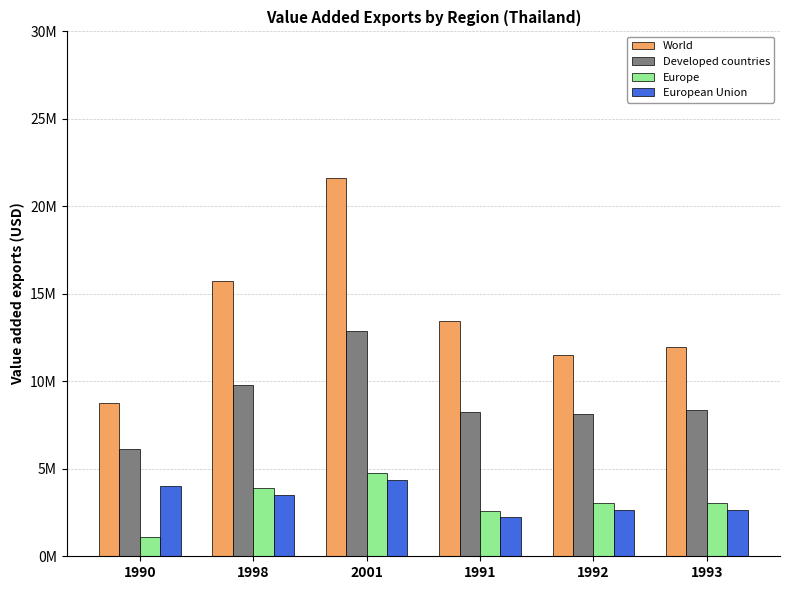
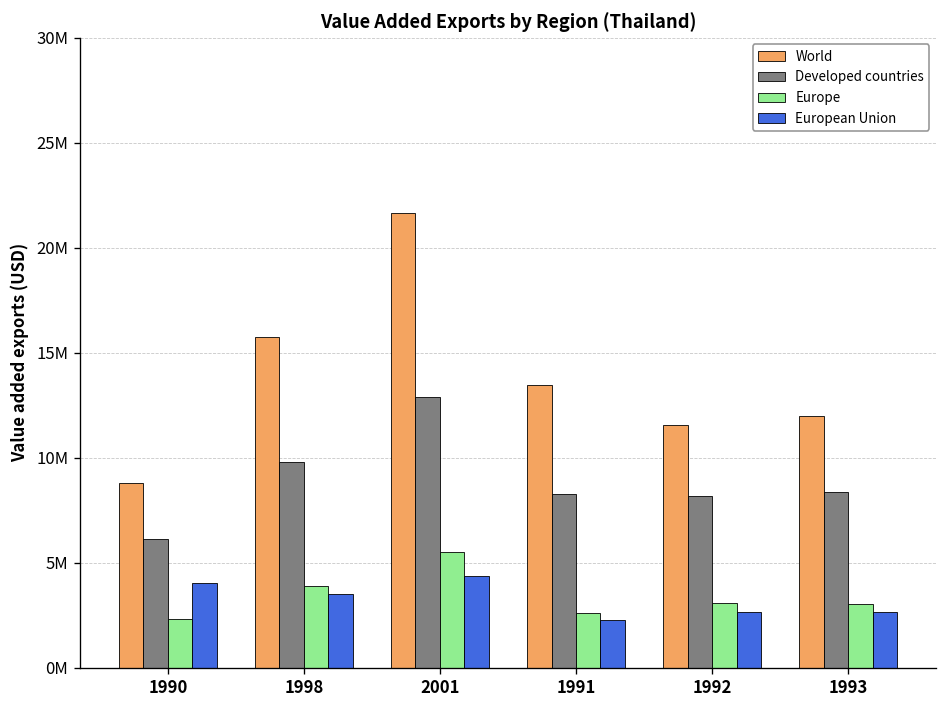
Europe, 1990: 1100000 -> 2300000
Europe, 2001: 4800000 -> 5500000
